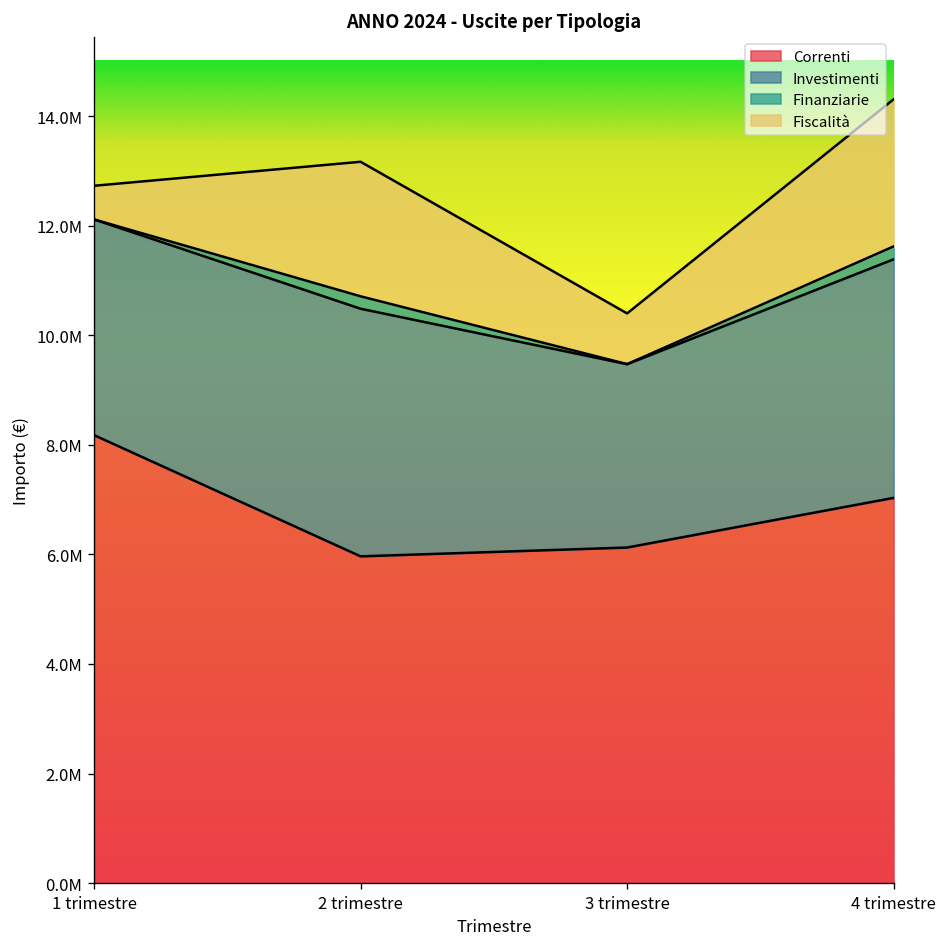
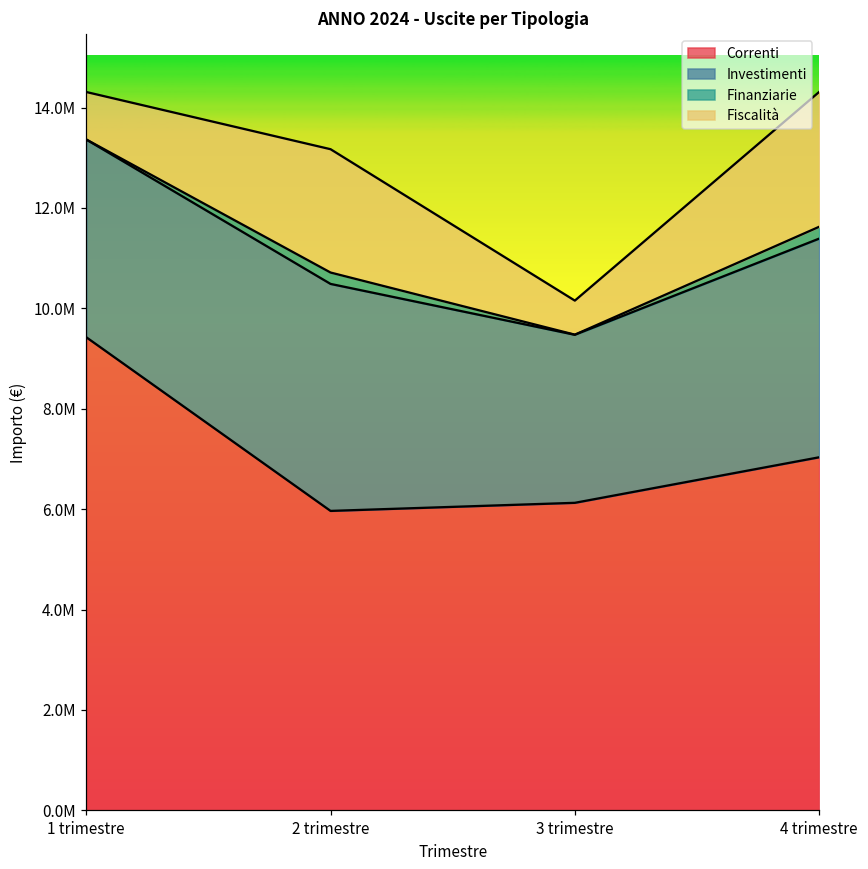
Correnti, 1 trimestre: 8200000 -> 9400000
Fiscalità, 1 trimestre: 600000 -> 900000
Fiscalità, 3 trimestre: 900000 -> 700000
